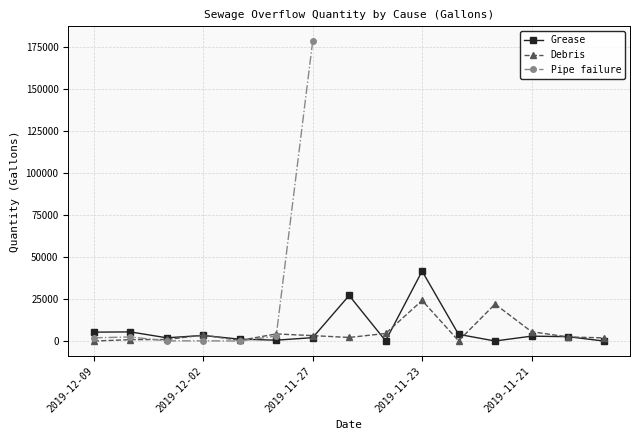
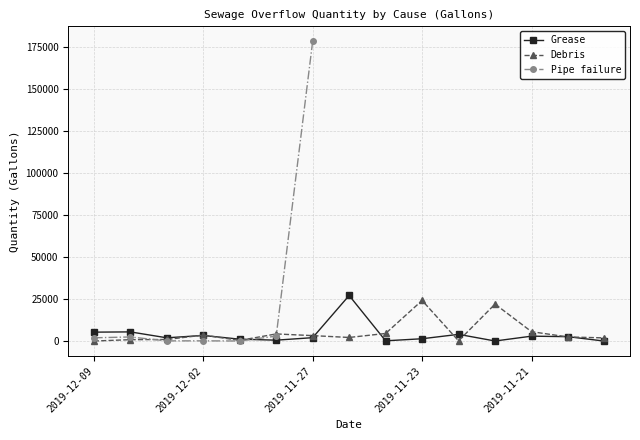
Grease, 2019-11-23: 42000 -> 1000
